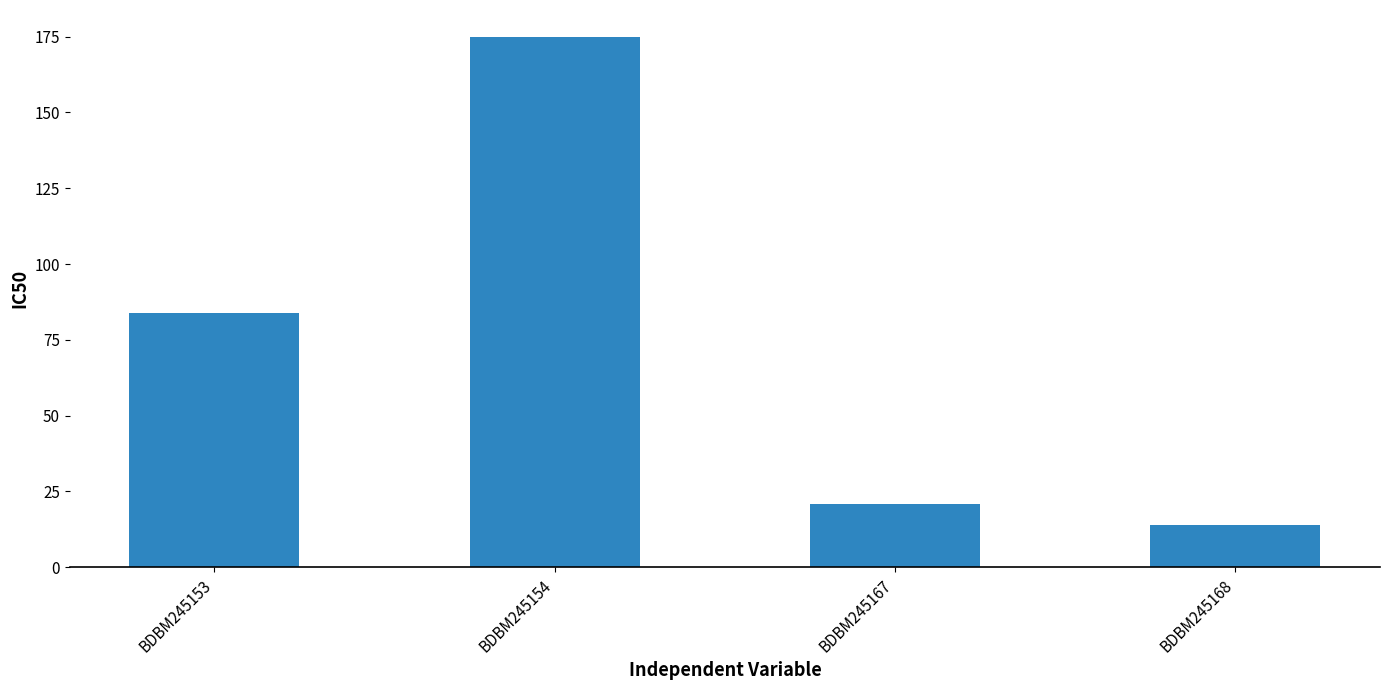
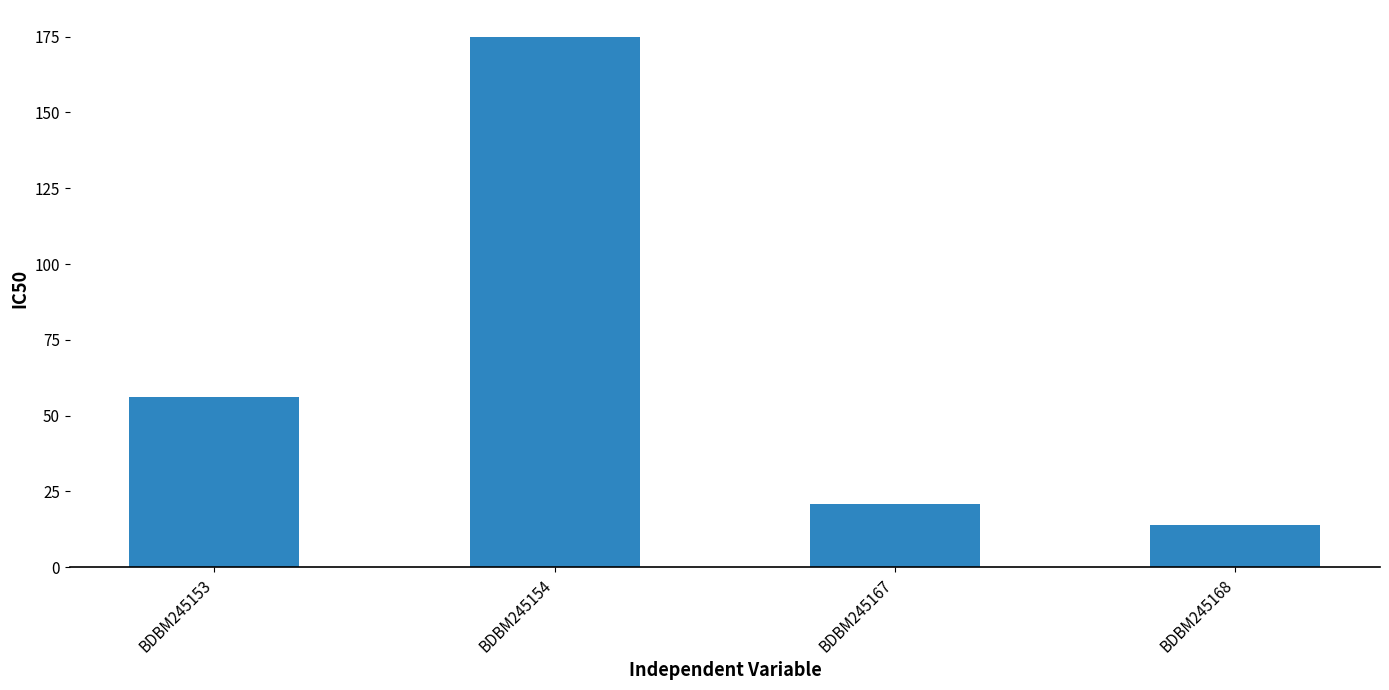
BDBM245153: 84 -> 56
